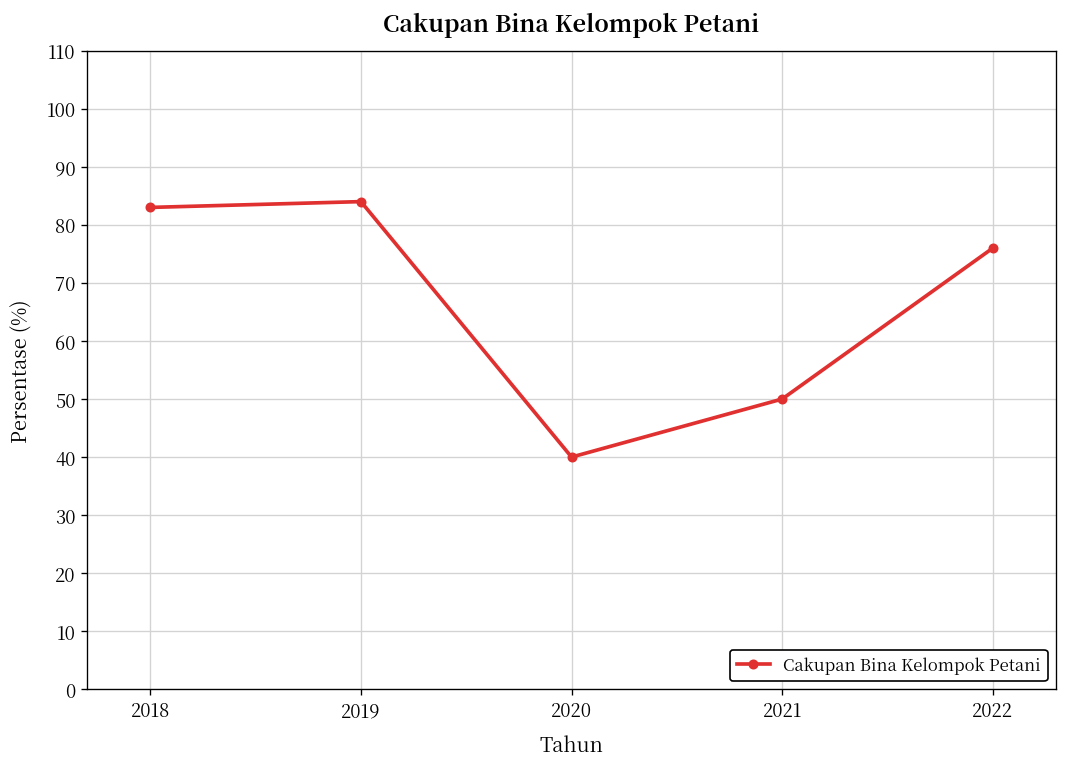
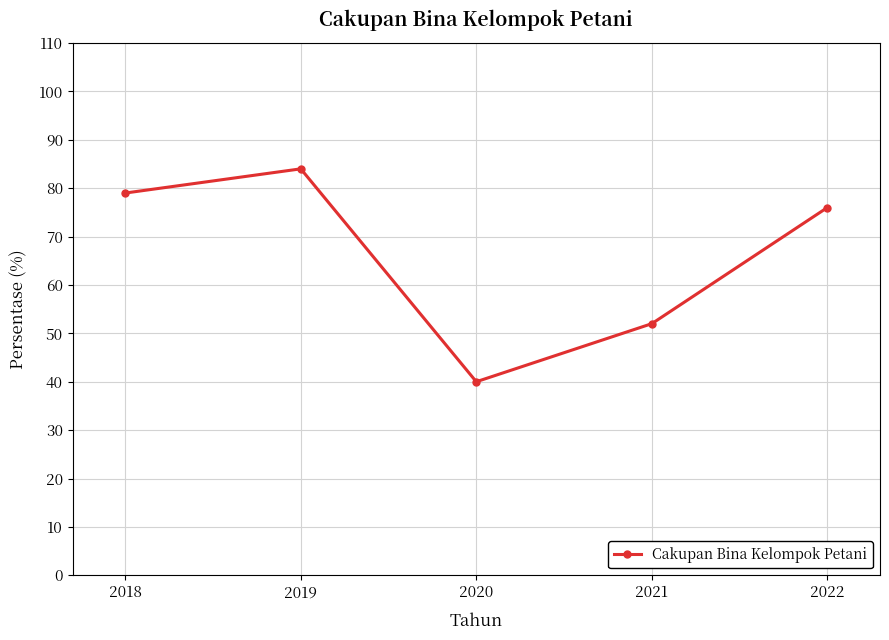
2018: 83 -> 79
2021: 50 -> 52
